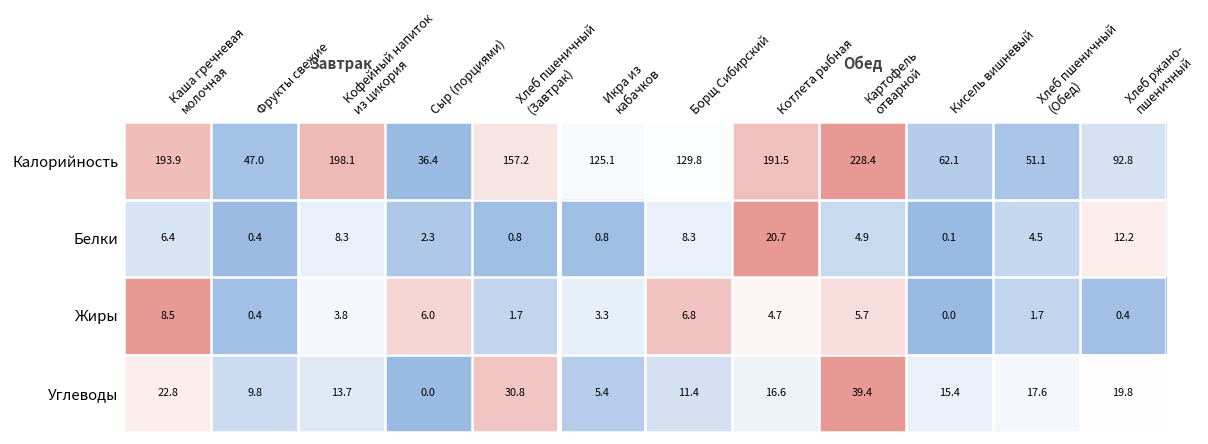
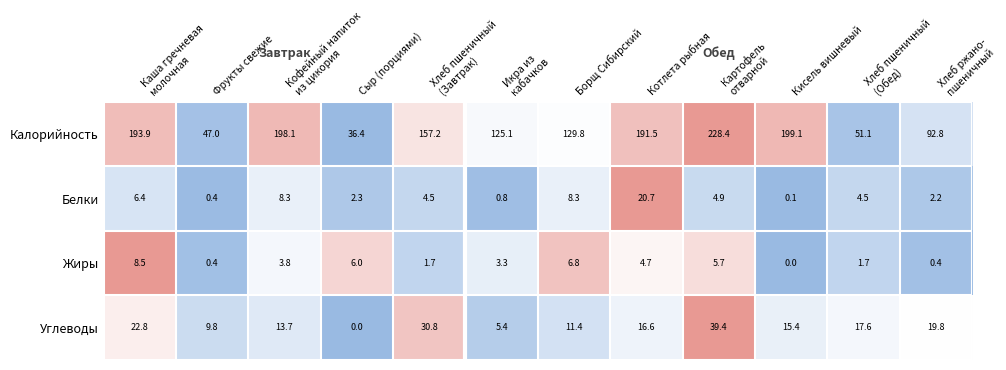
Калорийность, Кисель вишневый: 62.1 -> 199.1
Белки, Хлеб пшеничный (Завтрак): 0.8 -> 4.5
Белки, Хлеб ржано- пшеничный: 12.2 -> 2.2
